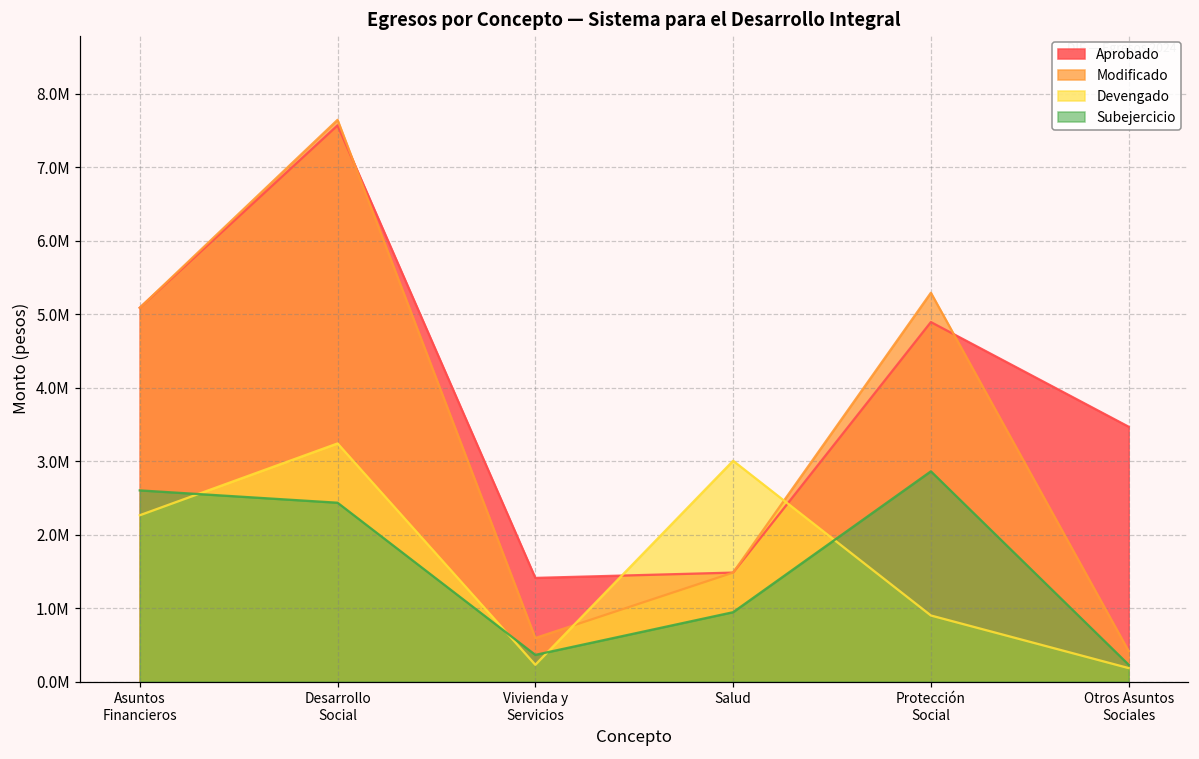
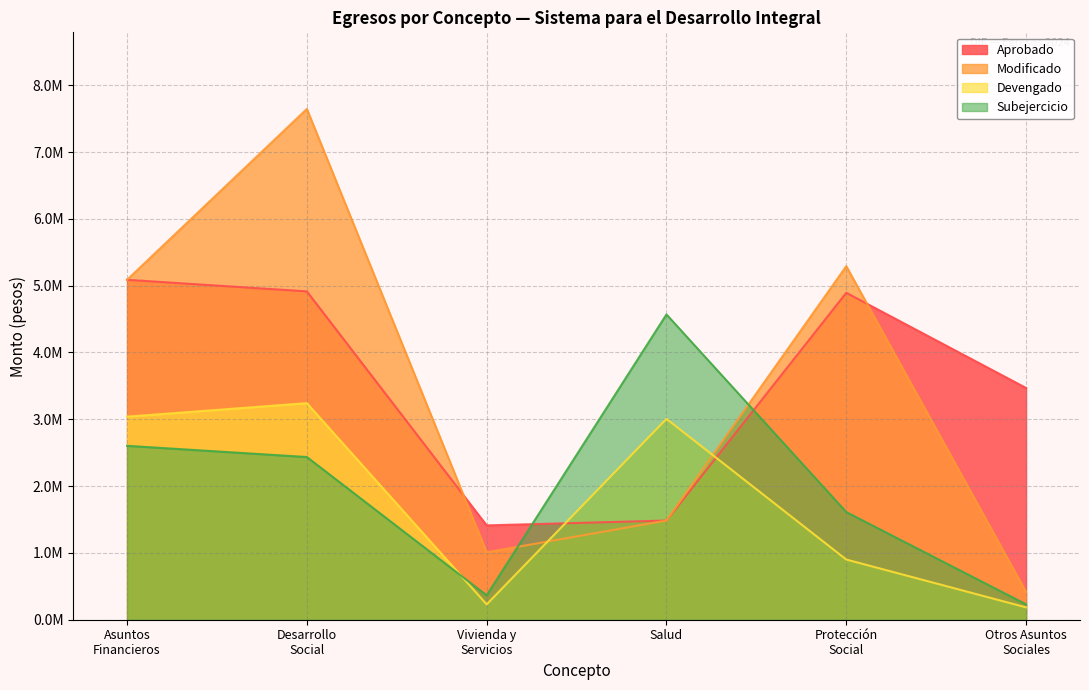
Devengado, Asuntos Financieros: 2300000 -> 3000000
Aprobado, Desarrollo Social: 7600000 -> 4900000
Modificado, Vivienda y Servicios: 600000 -> 1000000
Subejercicio, Salud: 900000 -> 4600000
Subejercicio, Protección Social: 2900000 -> 1600000
